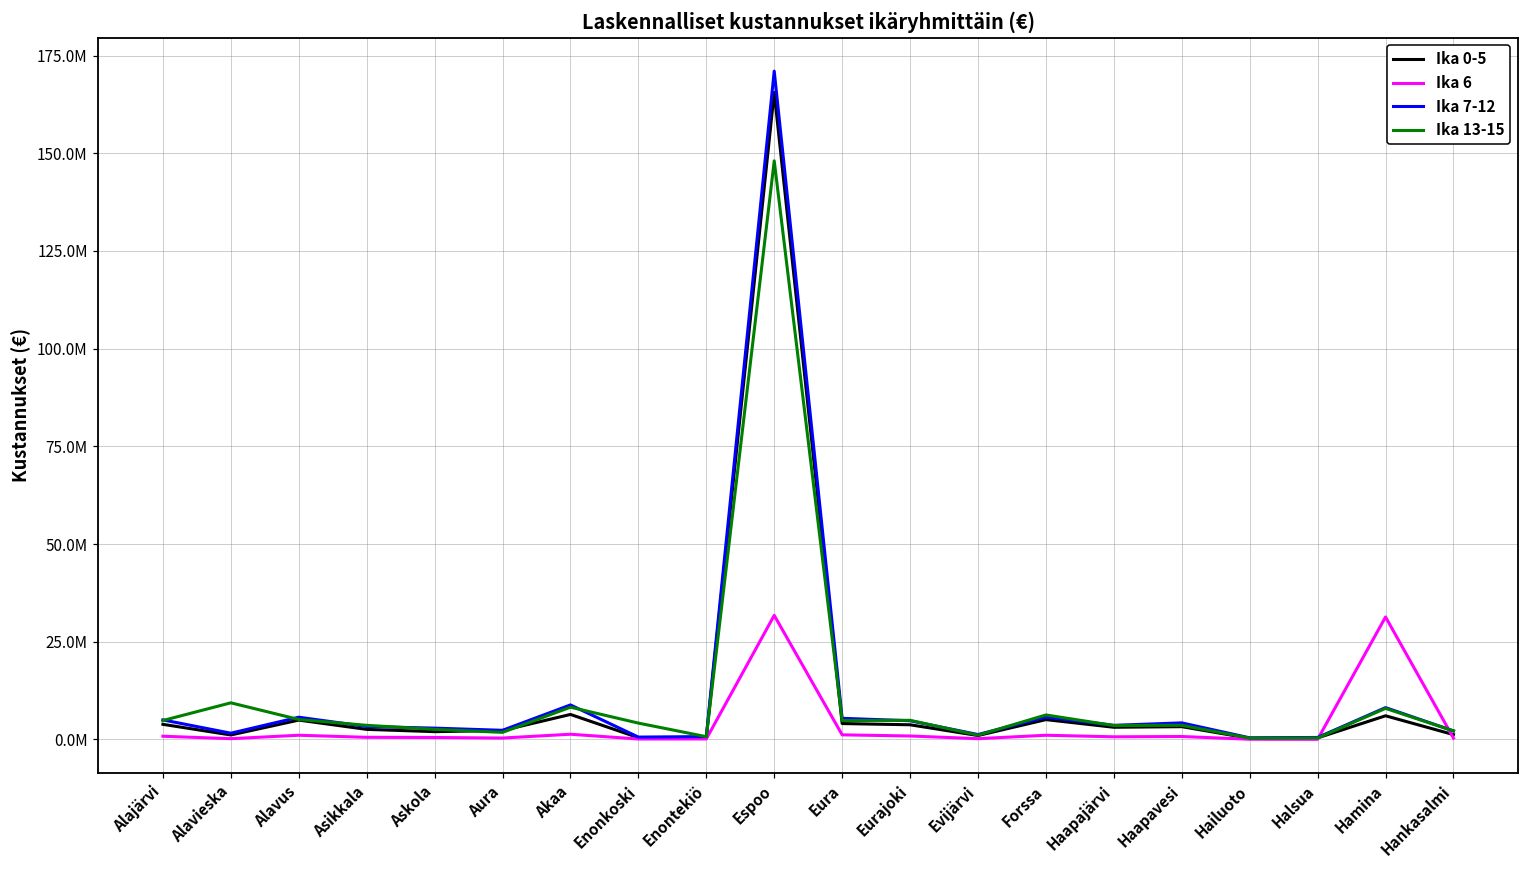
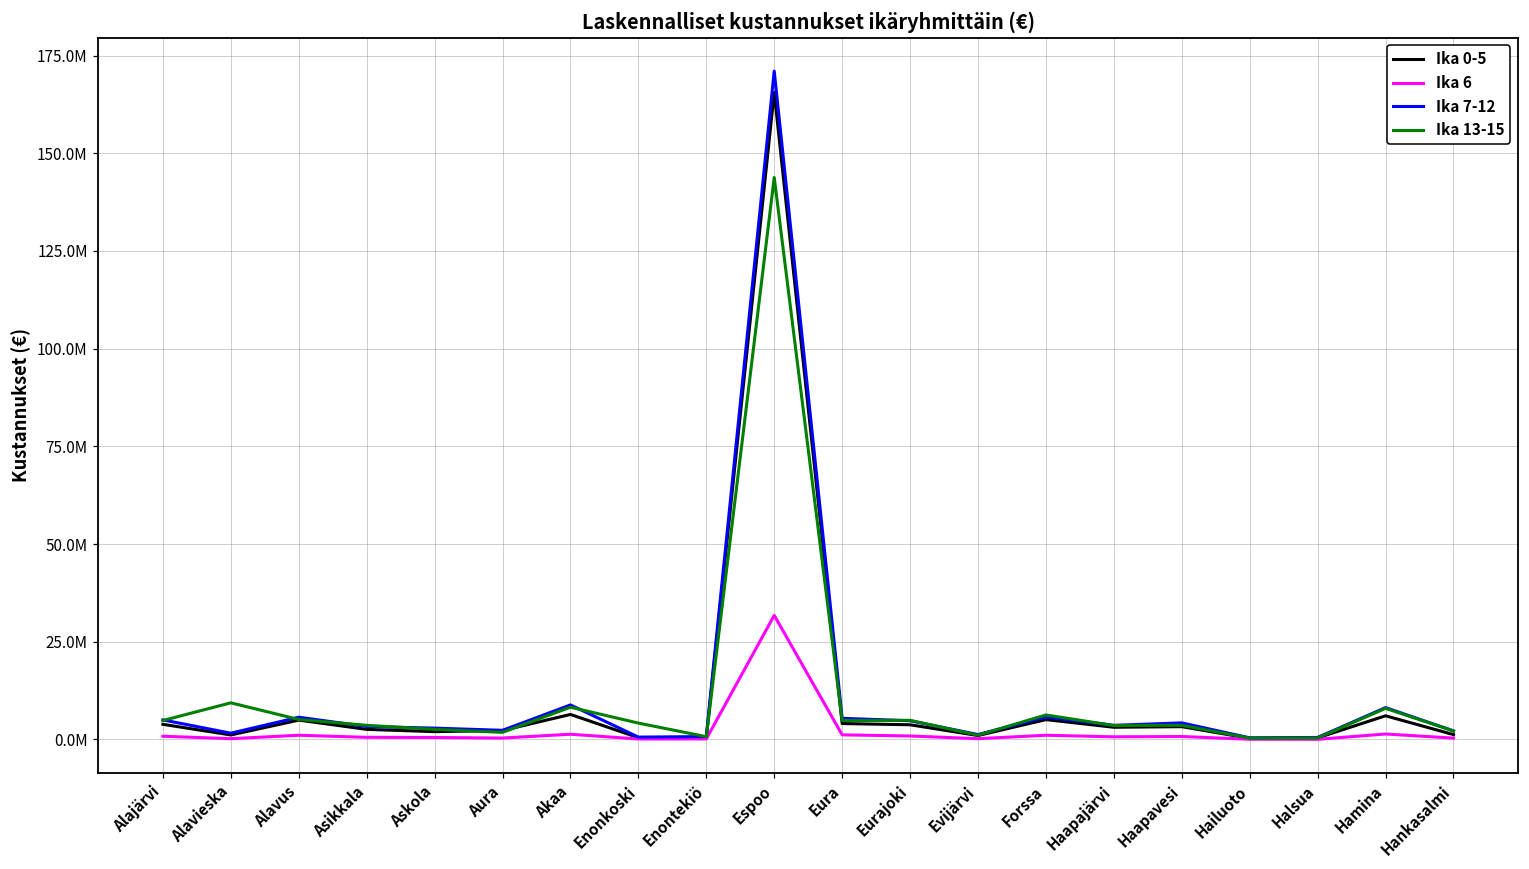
Ika 13-15, Espoo: 148000000 -> 144000000
Ika 6, Hamina: 31000000 -> 1000000
